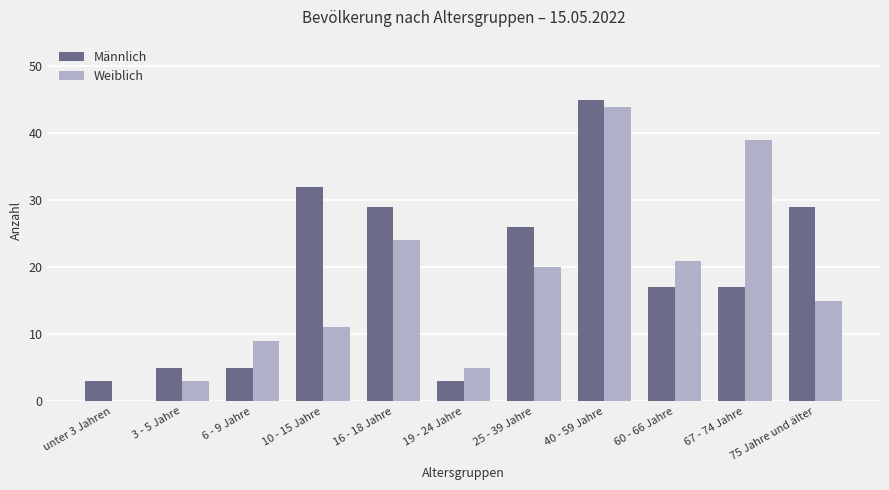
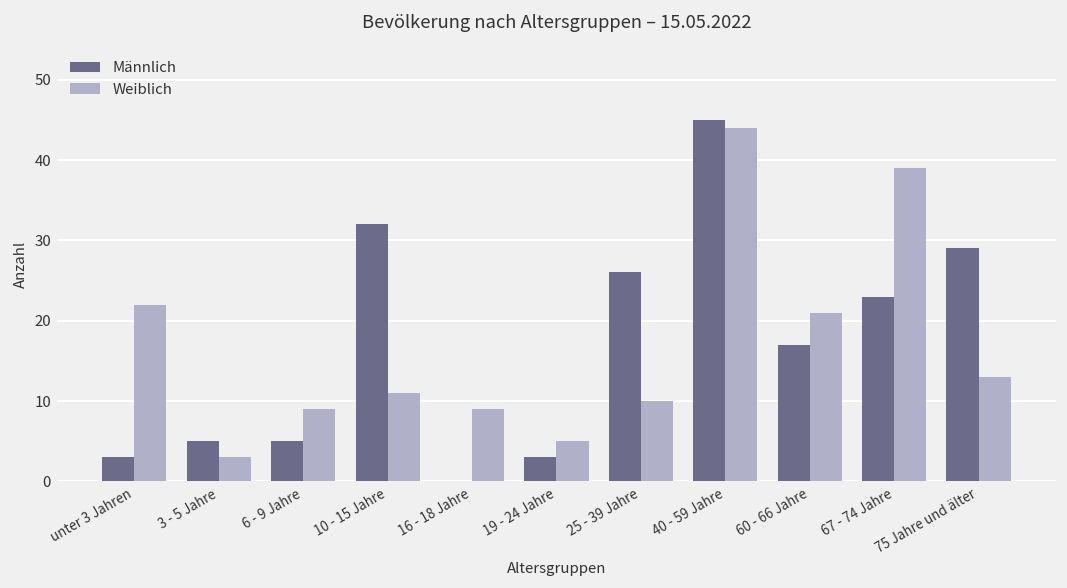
Weiblich, unter 3 Jahren: 0 -> 22
Männlich, 16 - 18 Jahre: 29 -> 0
Weiblich, 16 - 18 Jahre: 24 -> 9
Weiblich, 25 - 39 Jahre: 20 -> 10
Männlich, 67 - 74 Jahre: 17 -> 23
Weiblich, 75 Jahre und älter: 15 -> 13
